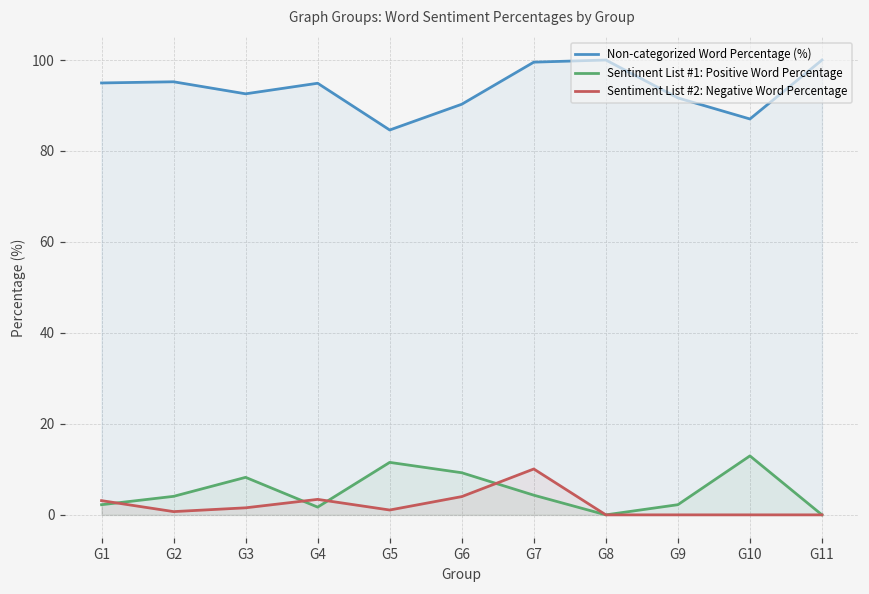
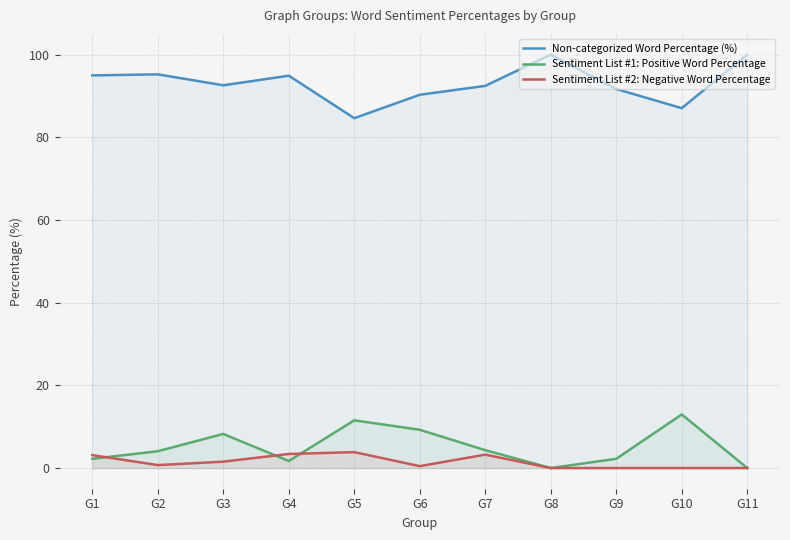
Sentiment List #2: Negative Word Percentage, G5: 1 -> 4
Sentiment List #2: Negative Word Percentage, G6: 4 -> 0
Non-categorized Word Percentage (%), G7: 100 -> 92
Sentiment List #2: Negative Word Percentage, G7: 10 -> 3
